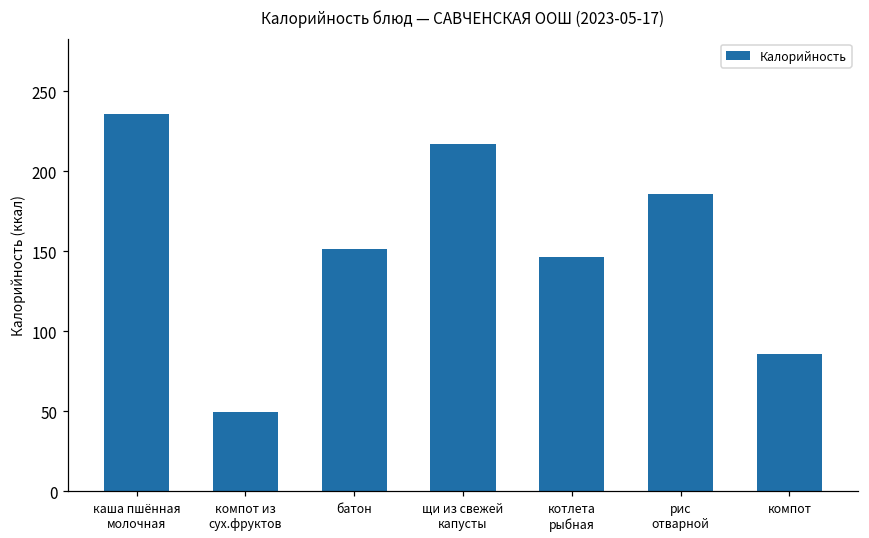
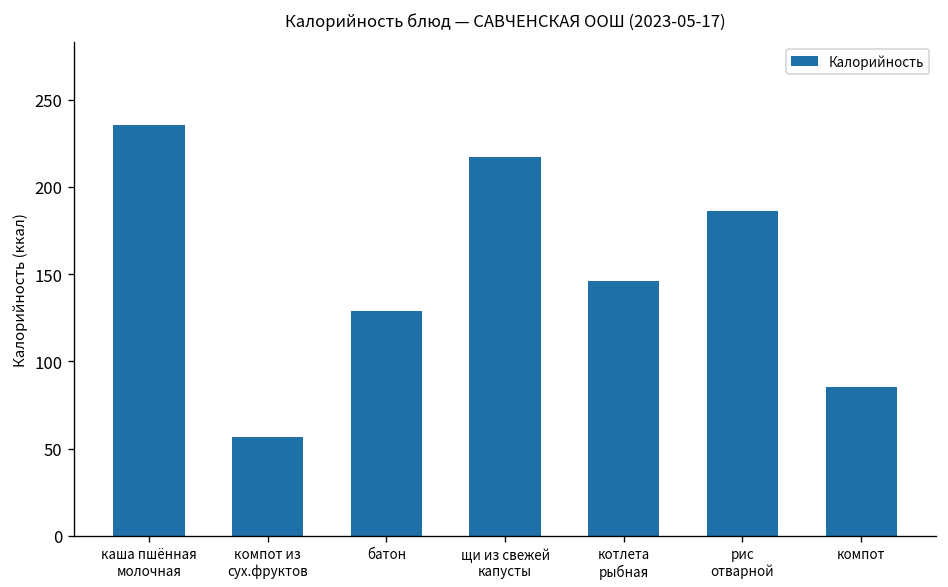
компот из сух.фруктов: 50 -> 56
батон: 152 -> 129
